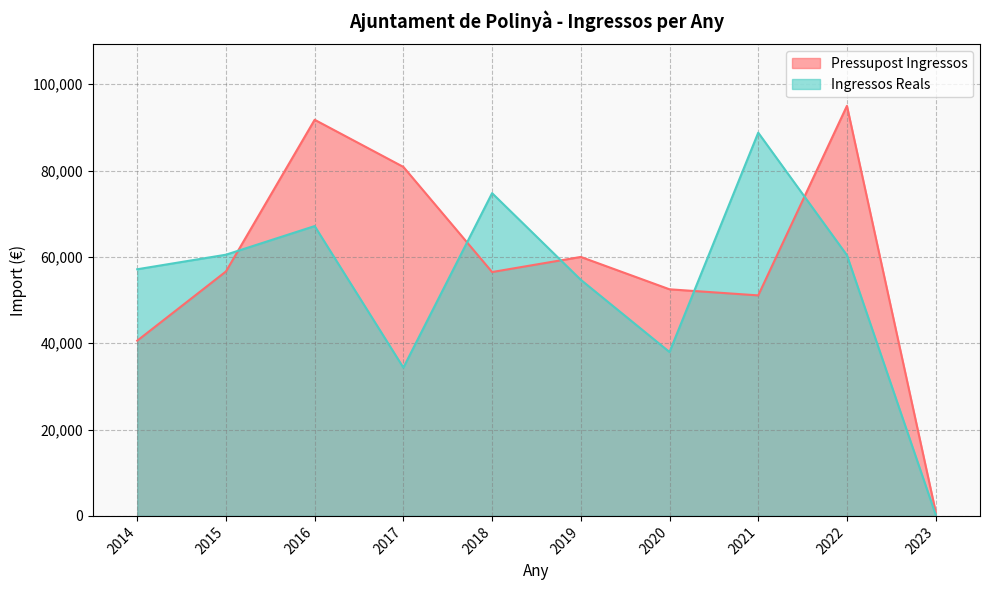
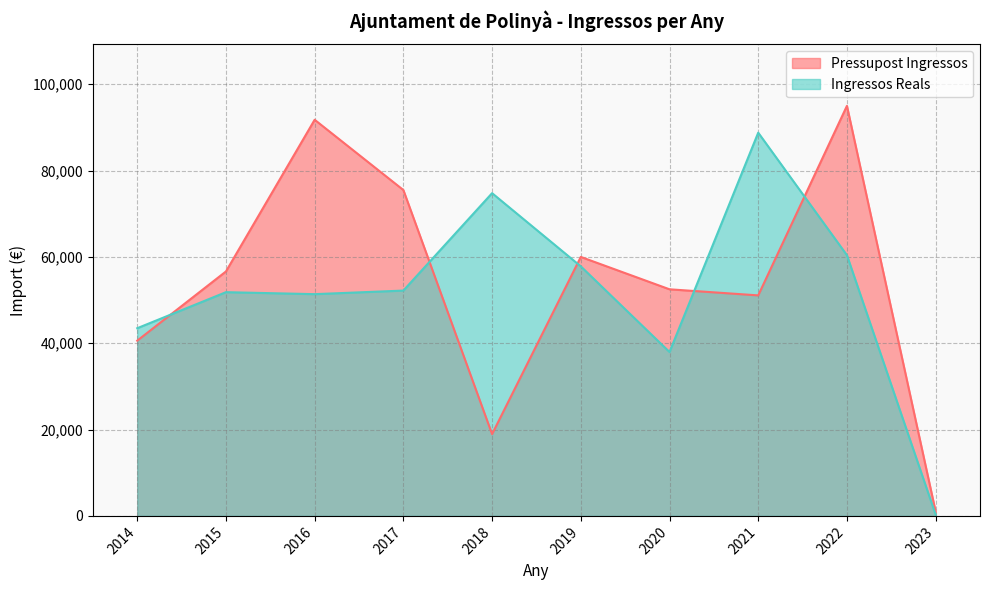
Ingressos Reals, 2014: 57,000 -> 43,000
Ingressos Reals, 2015: 61,000 -> 52,000
Ingressos Reals, 2016: 67,000 -> 51,000
Pressupost Ingressos, 2017: 81,000 -> 76,000
Ingressos Reals, 2017: 34,000 -> 52,000
Pressupost Ingressos, 2018: 57,000 -> 19,000
Ingressos Reals, 2019: 55,000 -> 58,000
